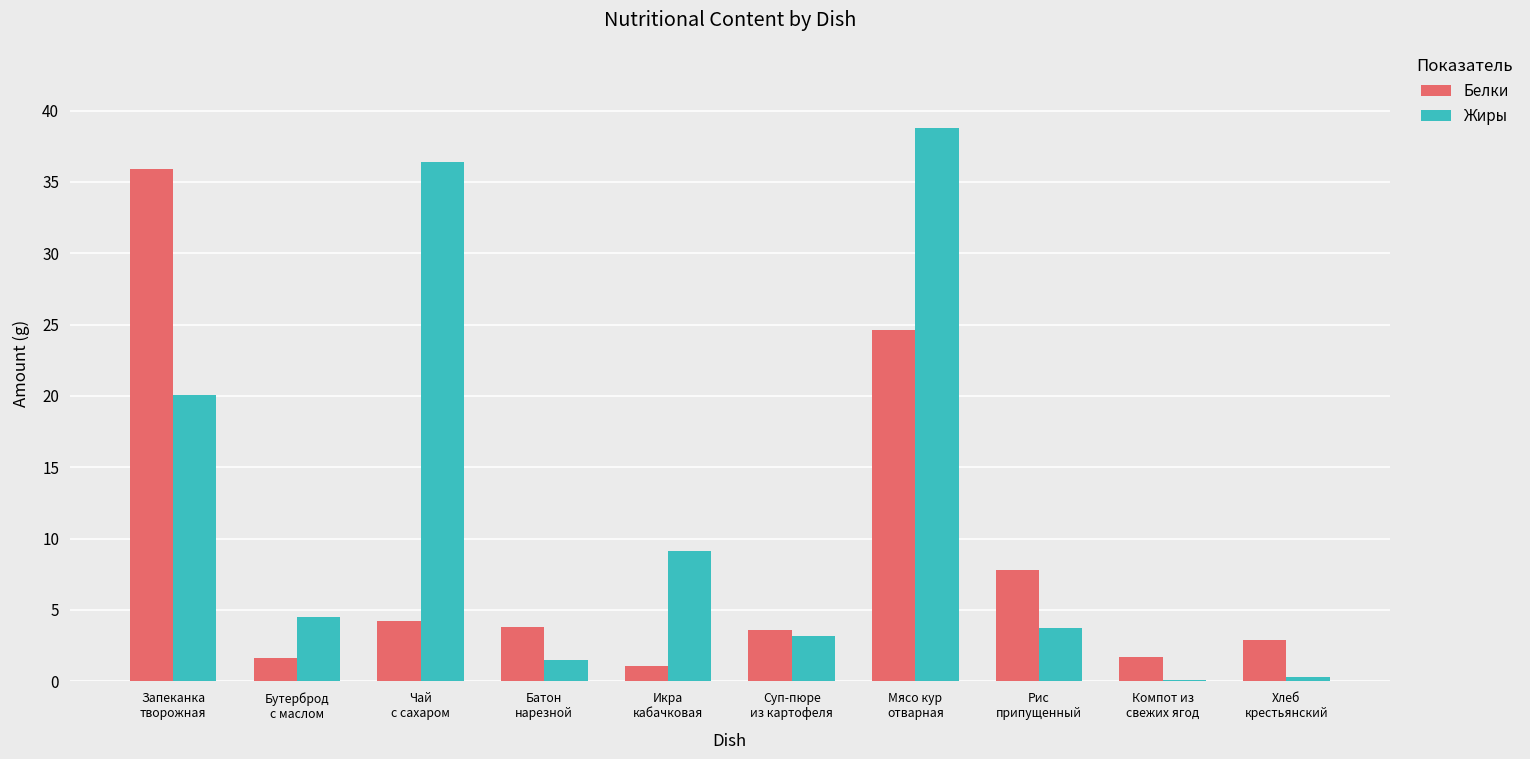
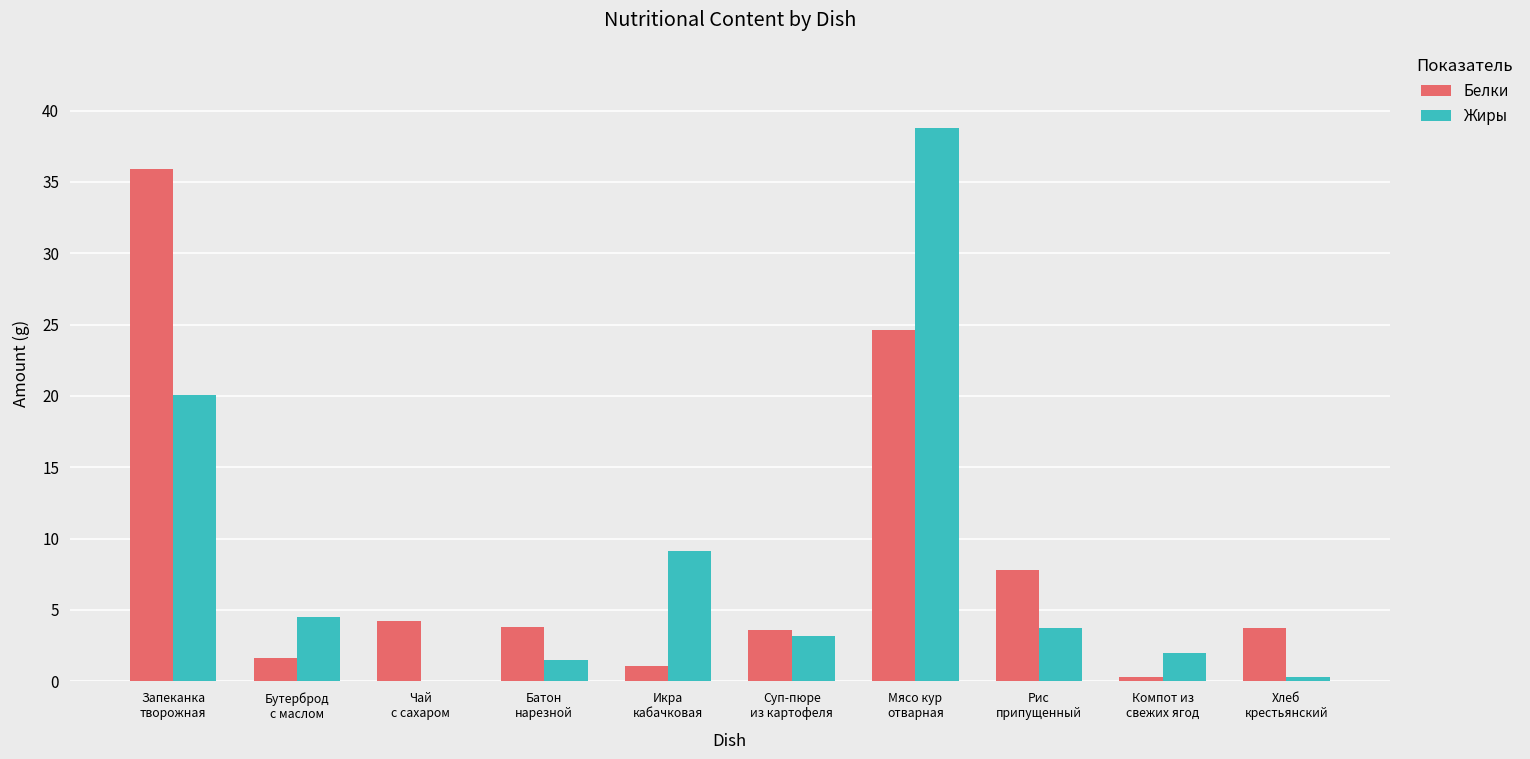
Жиры, Чай с сахаром: 36.4 -> 0.0
Белки, Компот из свежих ягод: 1.7 -> 0.3
Жиры, Компот из свежих ягод: 0.1 -> 2.0
Белки, Хлеб крестьянский: 2.9 -> 3.7
